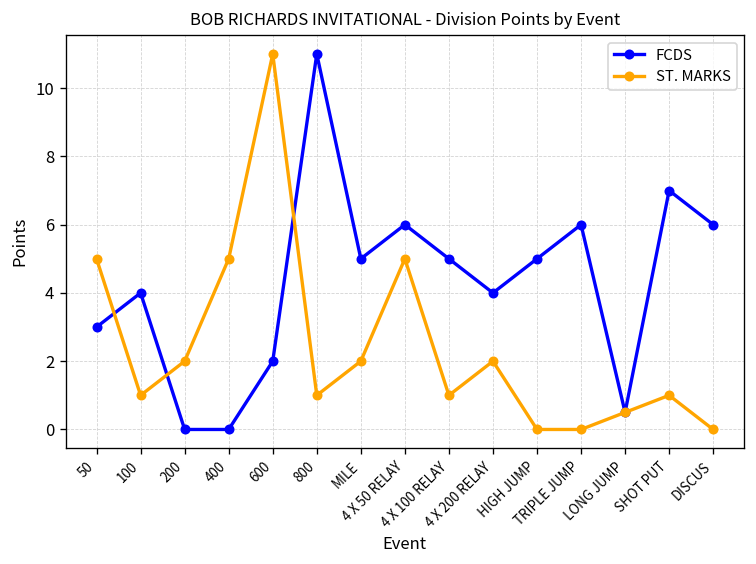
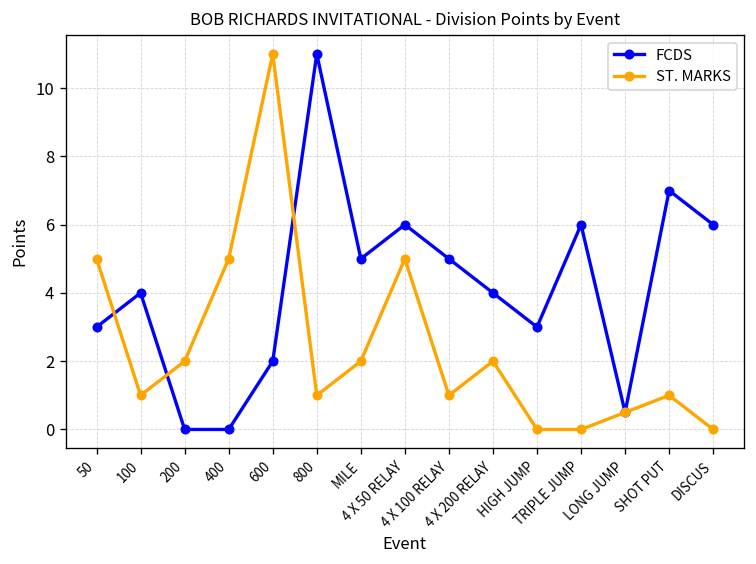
FCDS, HIGH JUMP: 5 -> 3
